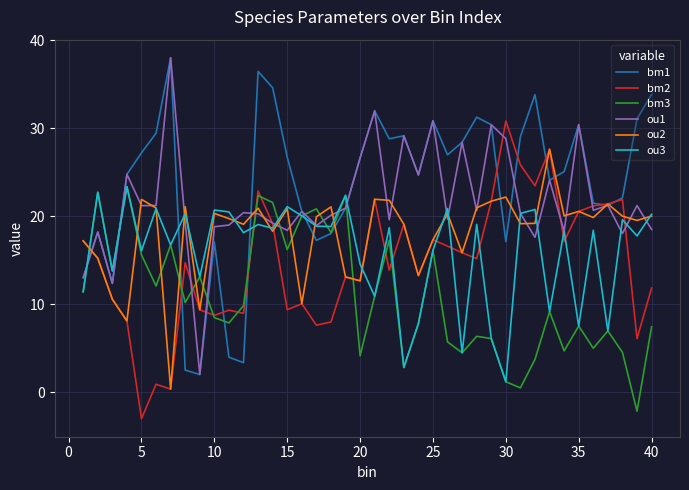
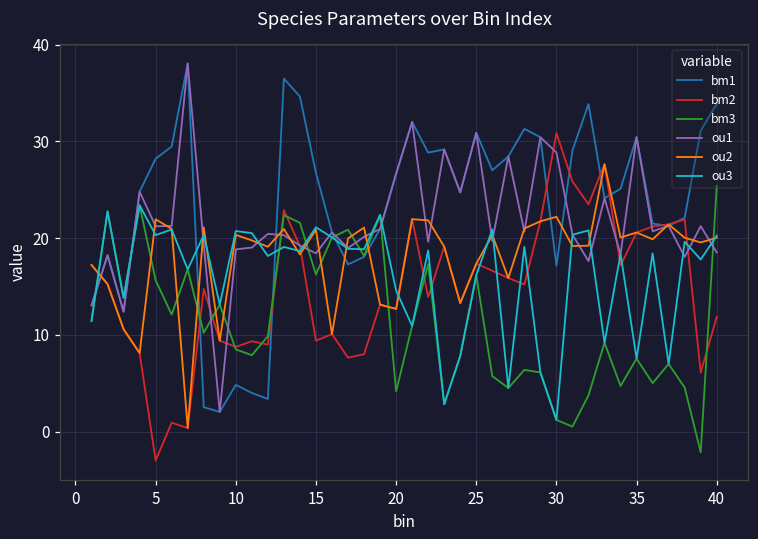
bm1, 5: 27 -> 28
ou3, 5: 16 -> 20
bm1, 10: 17 -> 5
bm3, 40: 7 -> 25
